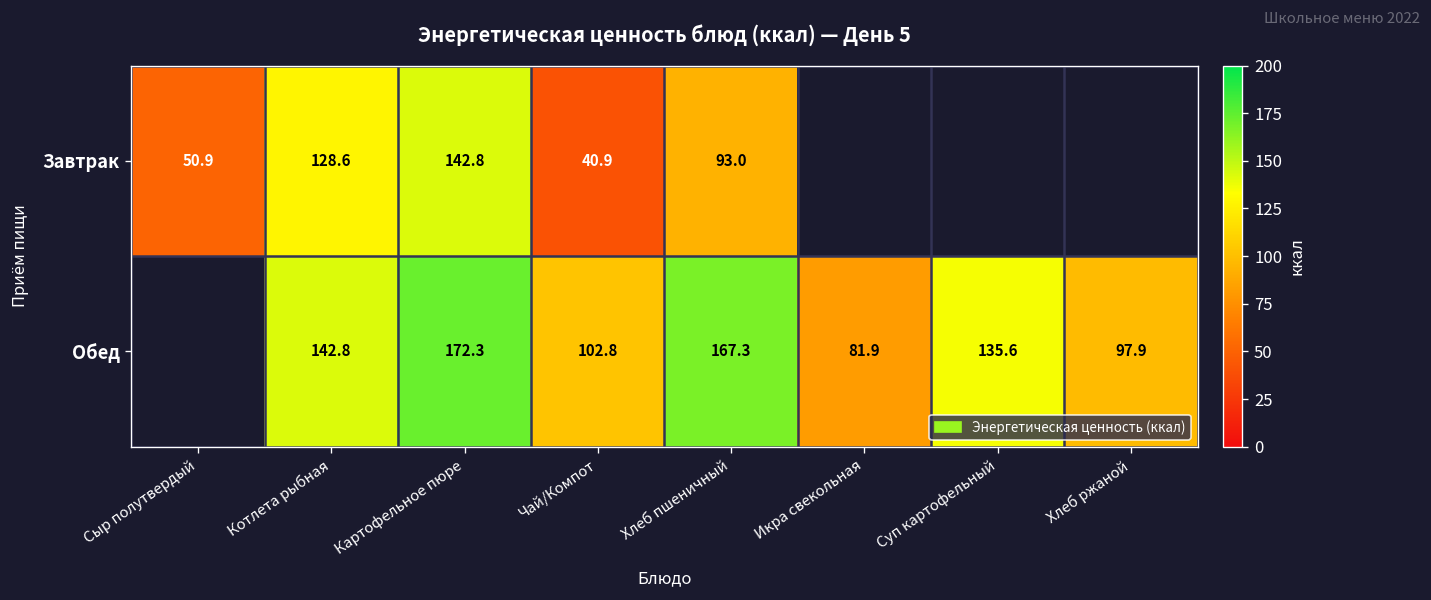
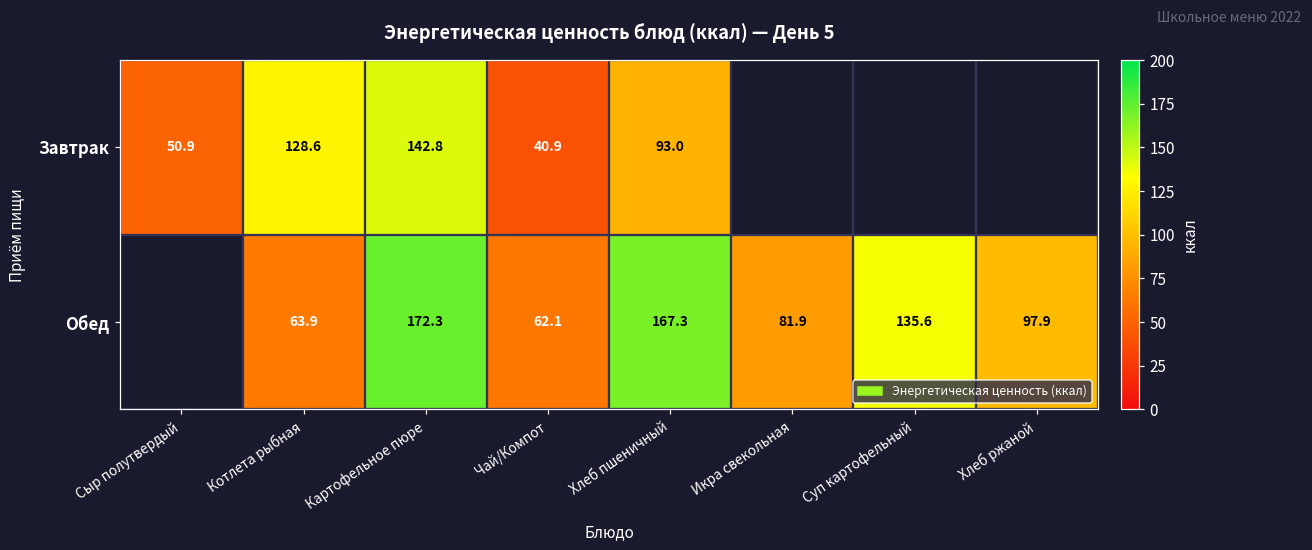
Обед, Котлета рыбная: 142.8 -> 63.9
Обед, Чай/Компот: 102.8 -> 62.1
